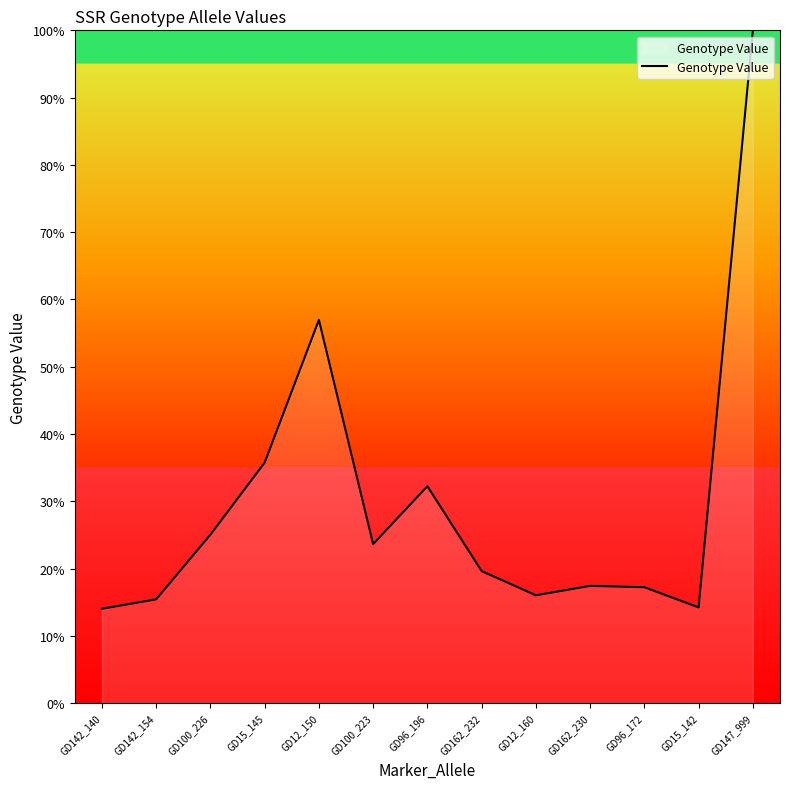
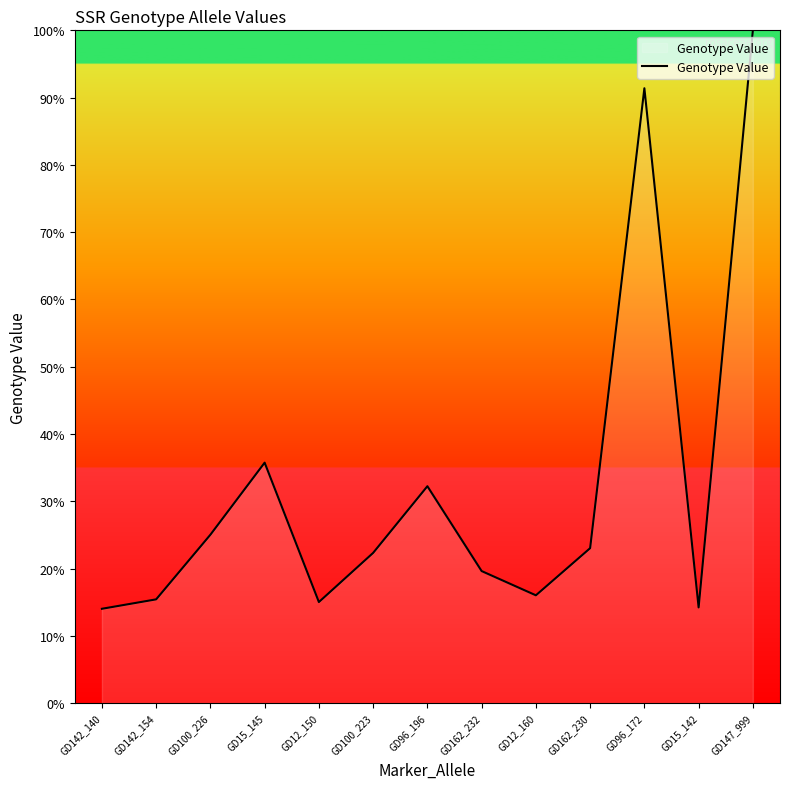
GD12_150: 57% -> 15%
GD100_223: 24% -> 22%
GD162_230: 17% -> 23%
GD96_172: 17% -> 91%
